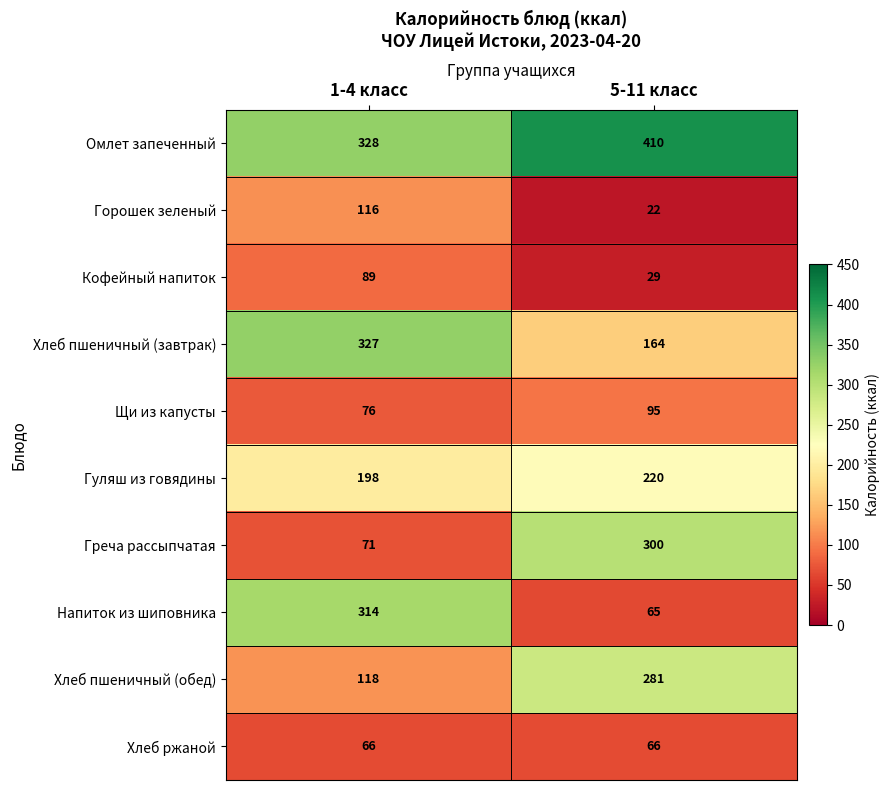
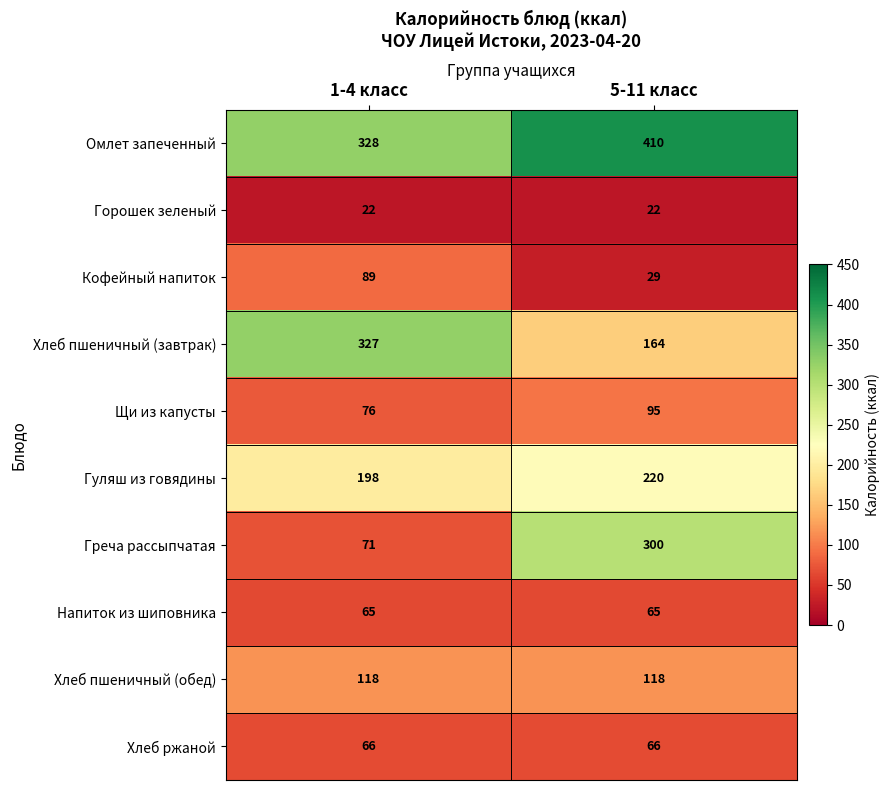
Горошек зеленый, 1-4 класс: 116 -> 22
Напиток из шиповника, 1-4 класс: 314 -> 65
Хлеб пшеничный (обед), 5-11 класс: 281 -> 118
